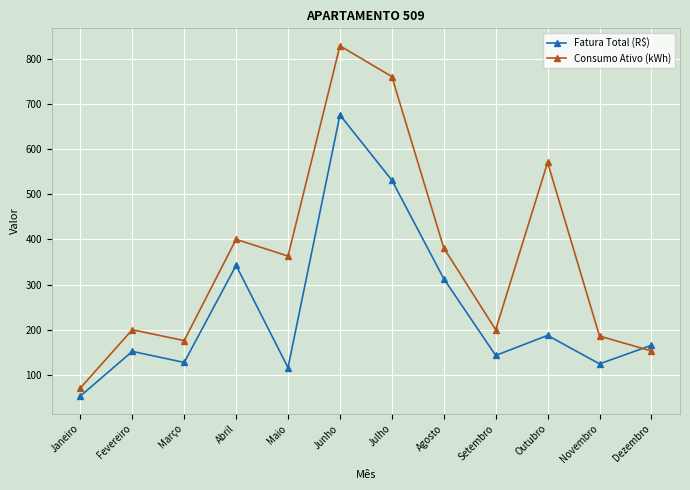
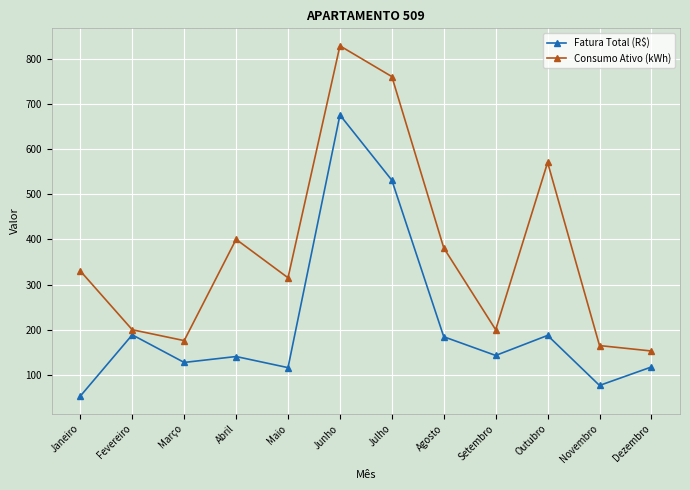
Consumo Ativo (kWh), Janeiro: 70 -> 330
Fatura Total (R$), Fevereiro: 150 -> 190
Fatura Total (R$), Abril: 340 -> 140
Consumo Ativo (kWh), Maio: 360 -> 320
Fatura Total (R$), Agosto: 310 -> 180
Fatura Total (R$), Novembro: 120 -> 80
Consumo Ativo (kWh), Novembro: 190 -> 170
Fatura Total (R$), Dezembro: 170 -> 120
